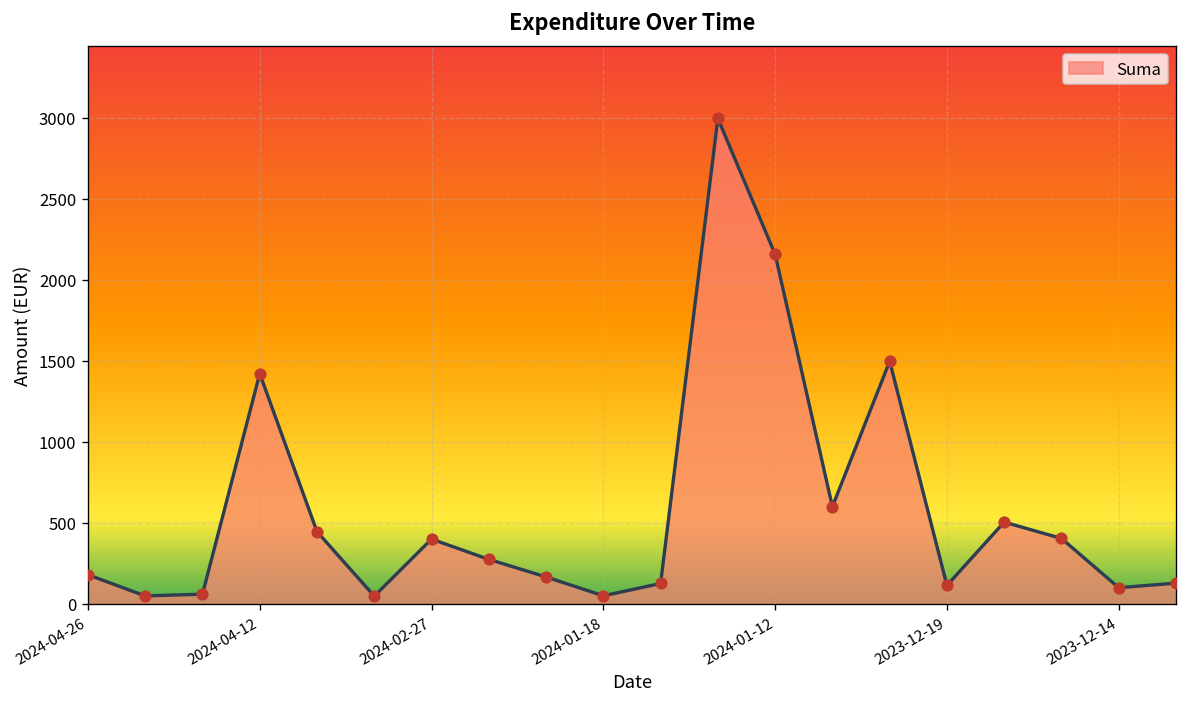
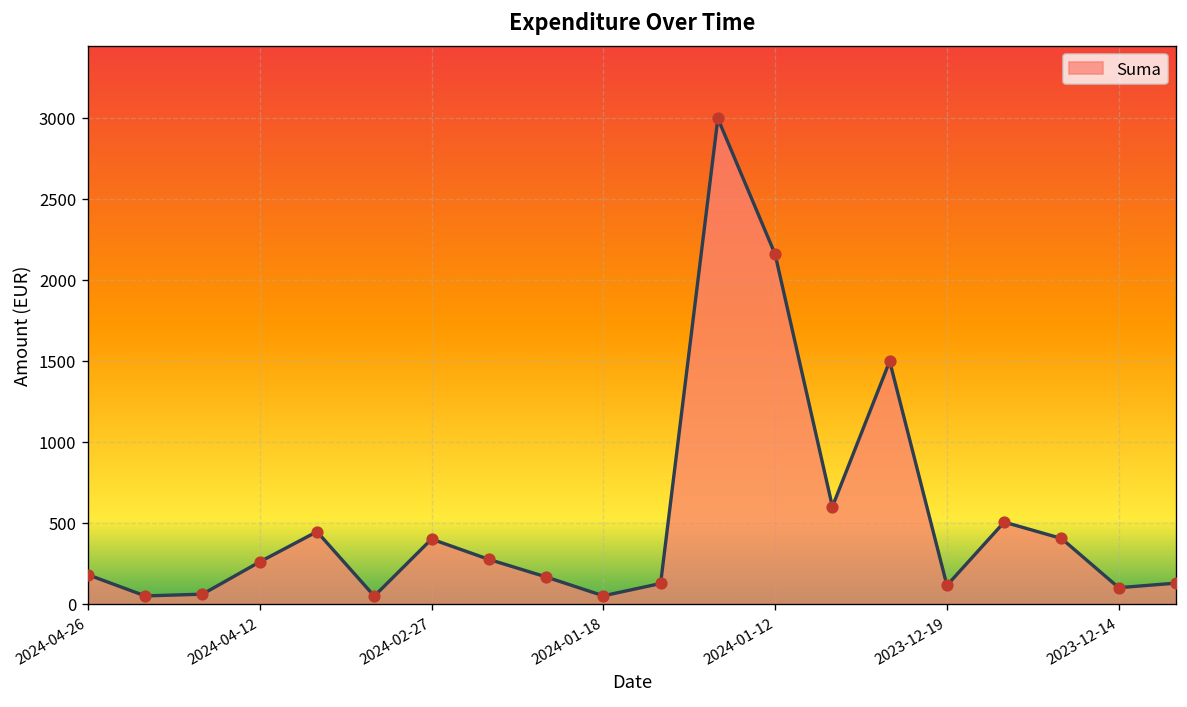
2024-04-12: 1420 -> 260
